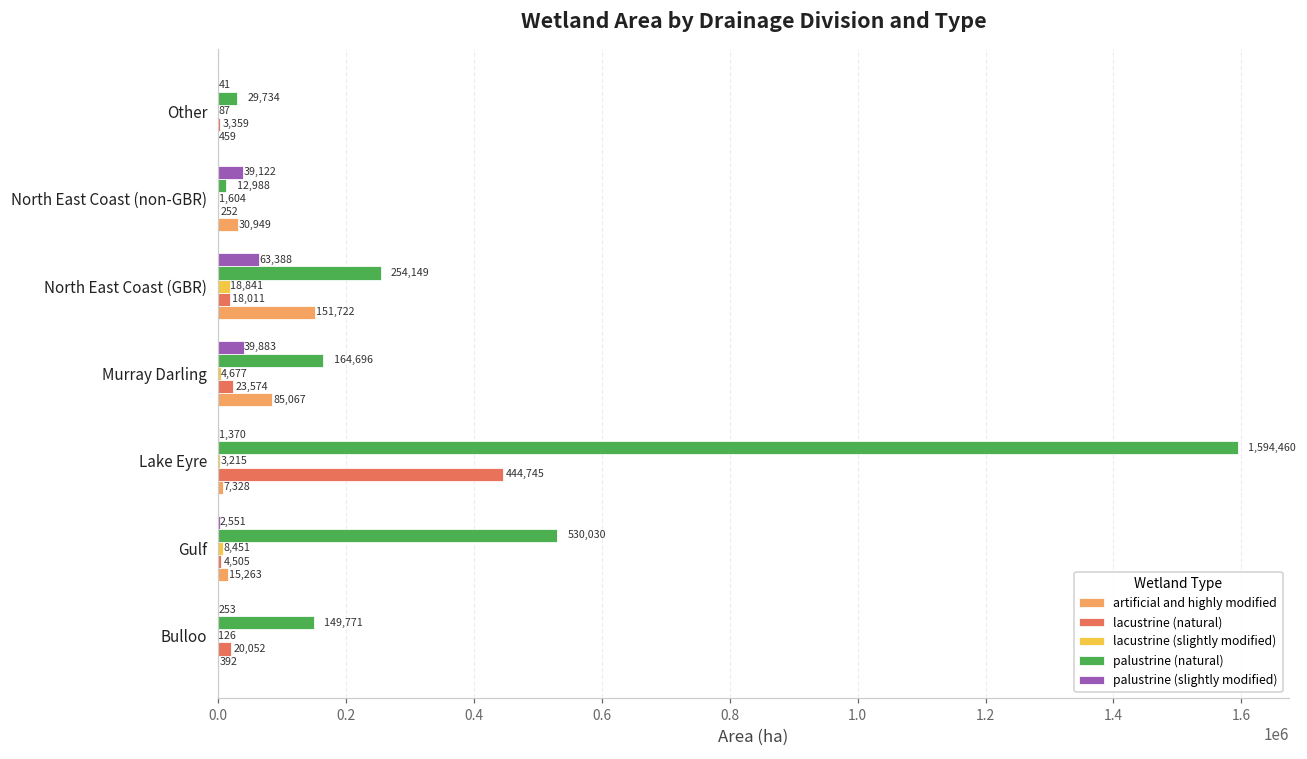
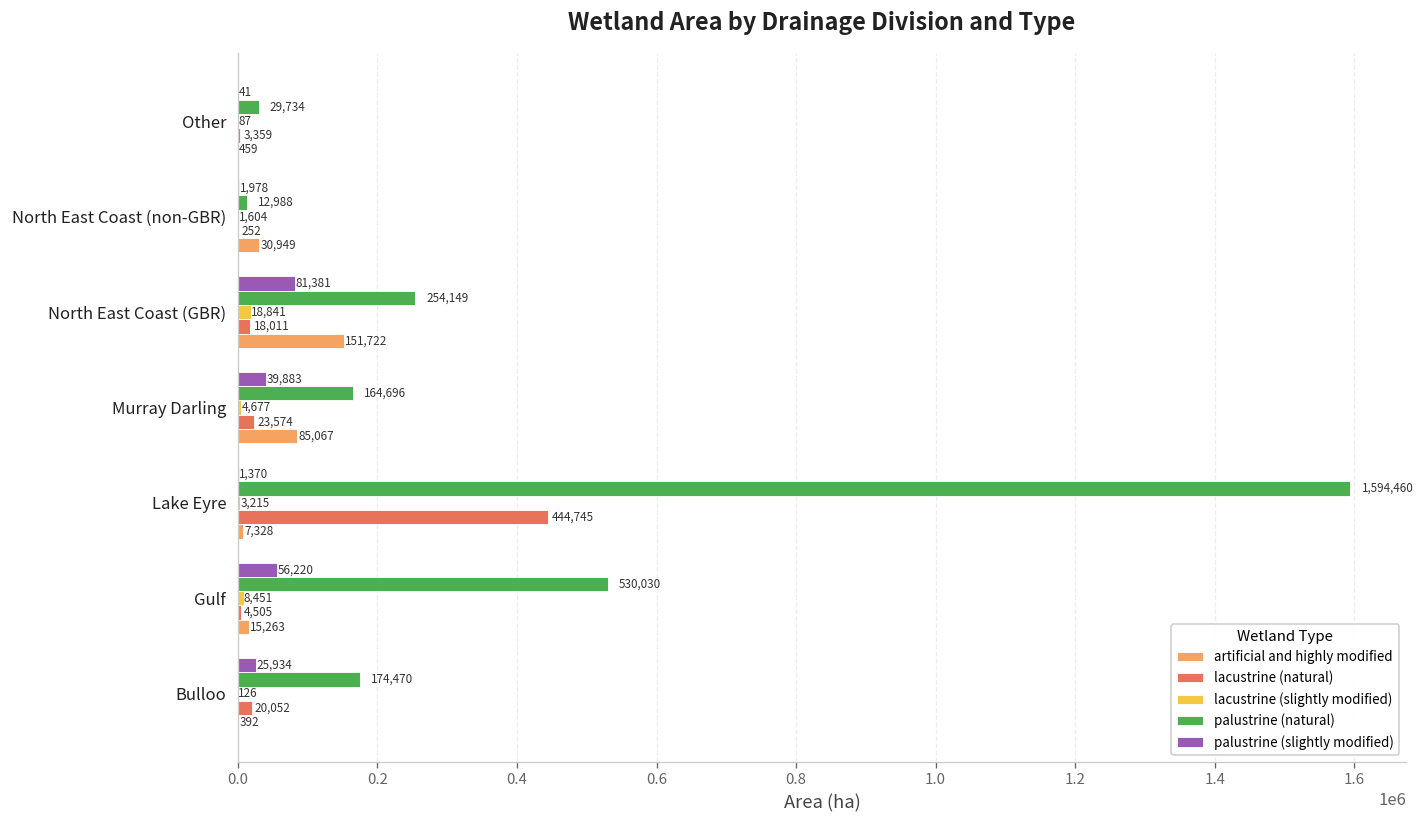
palustrine (slightly modified), North East Coast (non-GBR): 39,122 -> 1,978
palustrine (slightly modified), North East Coast (GBR): 63,388 -> 81,381
palustrine (slightly modified), Gulf: 2,551 -> 56,220
palustrine (slightly modified), Bulloo: 253 -> 25,934
palustrine (natural), Bulloo: 149,771 -> 174,470
